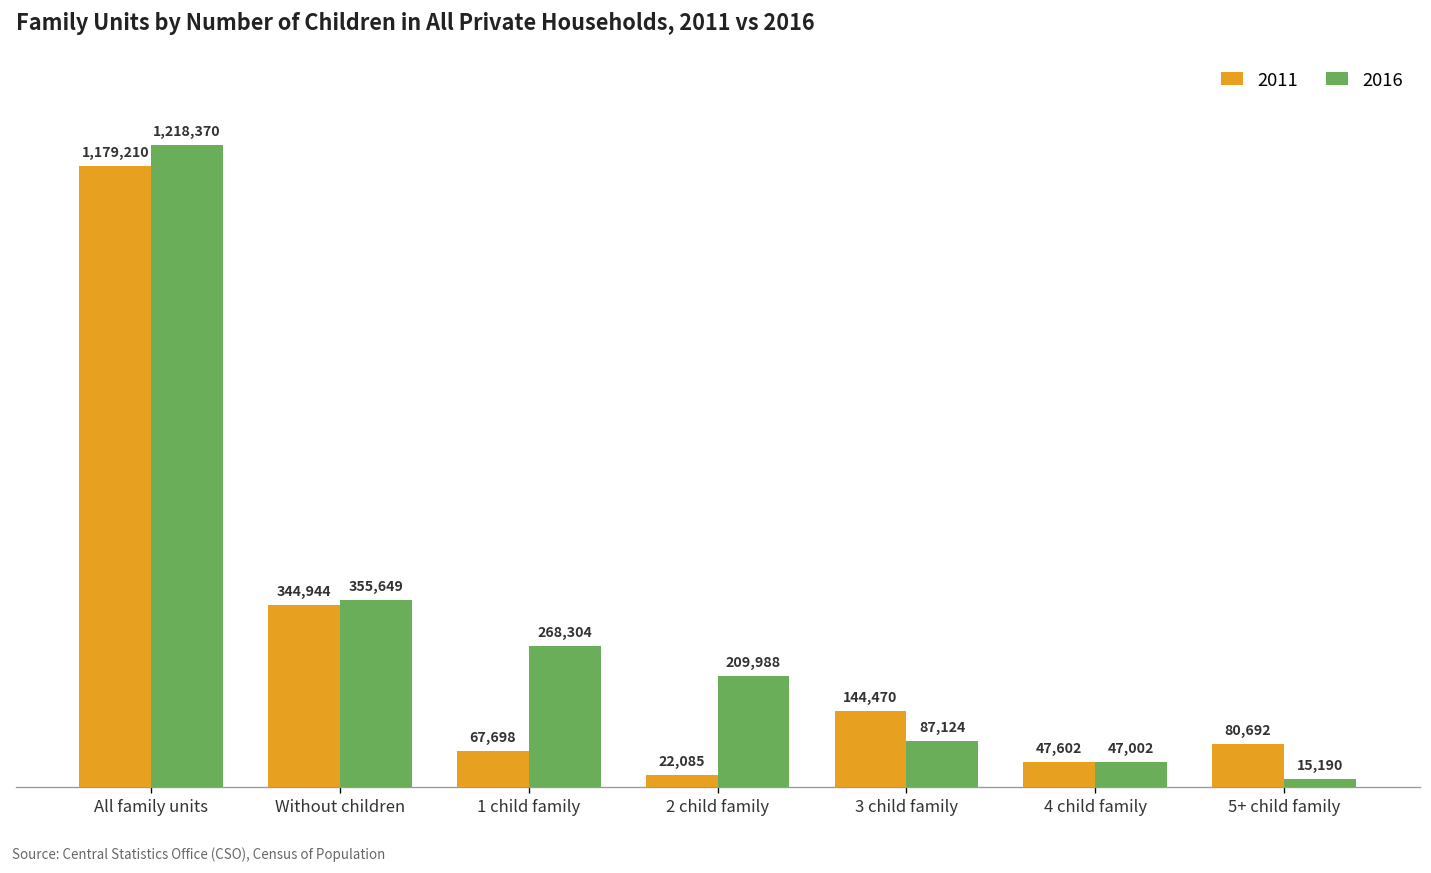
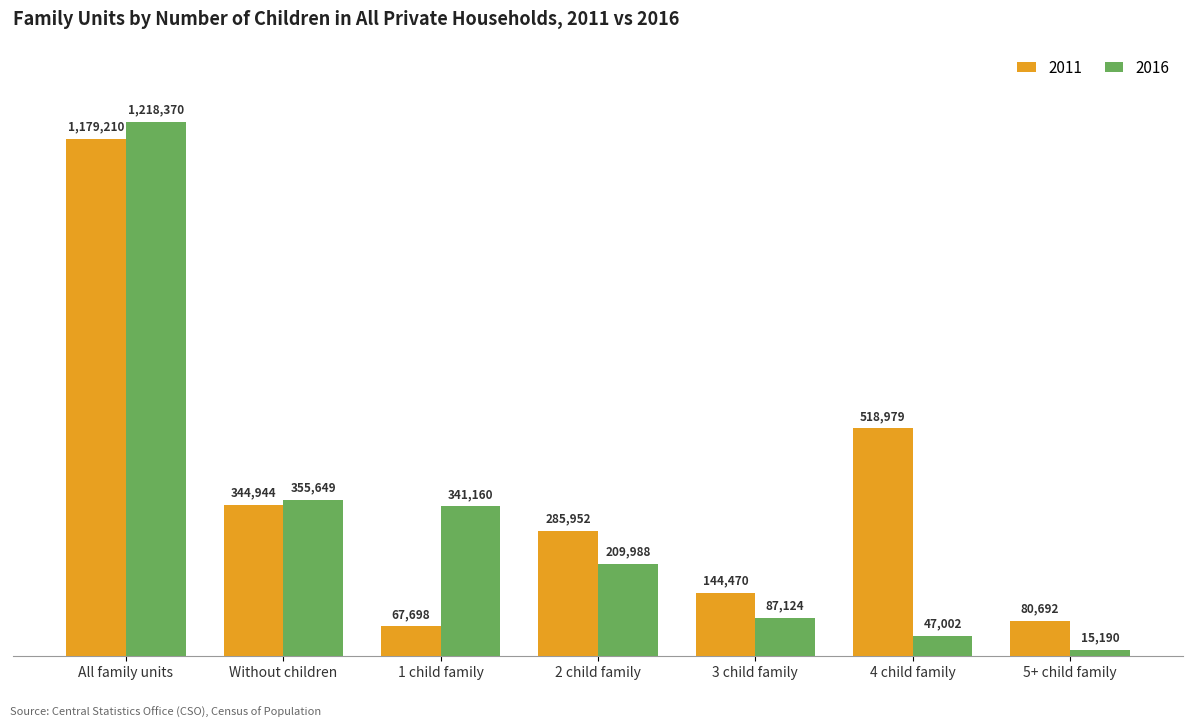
2016, 1 child family: 268,304 -> 341,160
2011, 2 child family: 22,085 -> 285,952
2011, 4 child family: 47,602 -> 518,979
